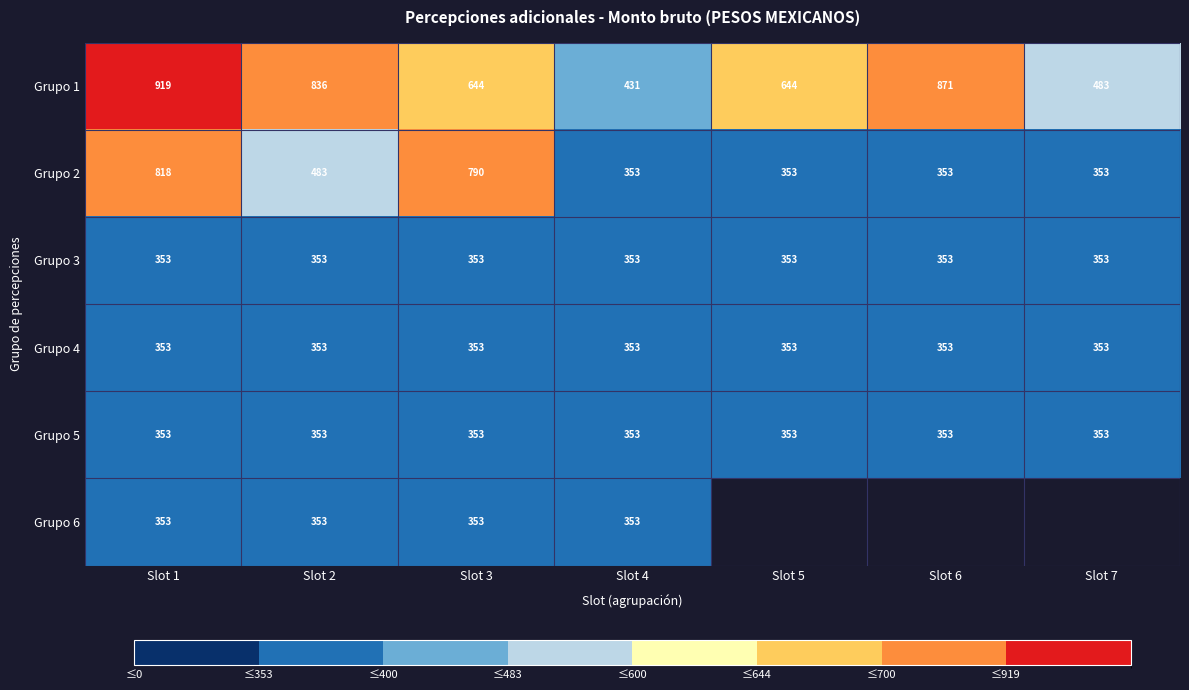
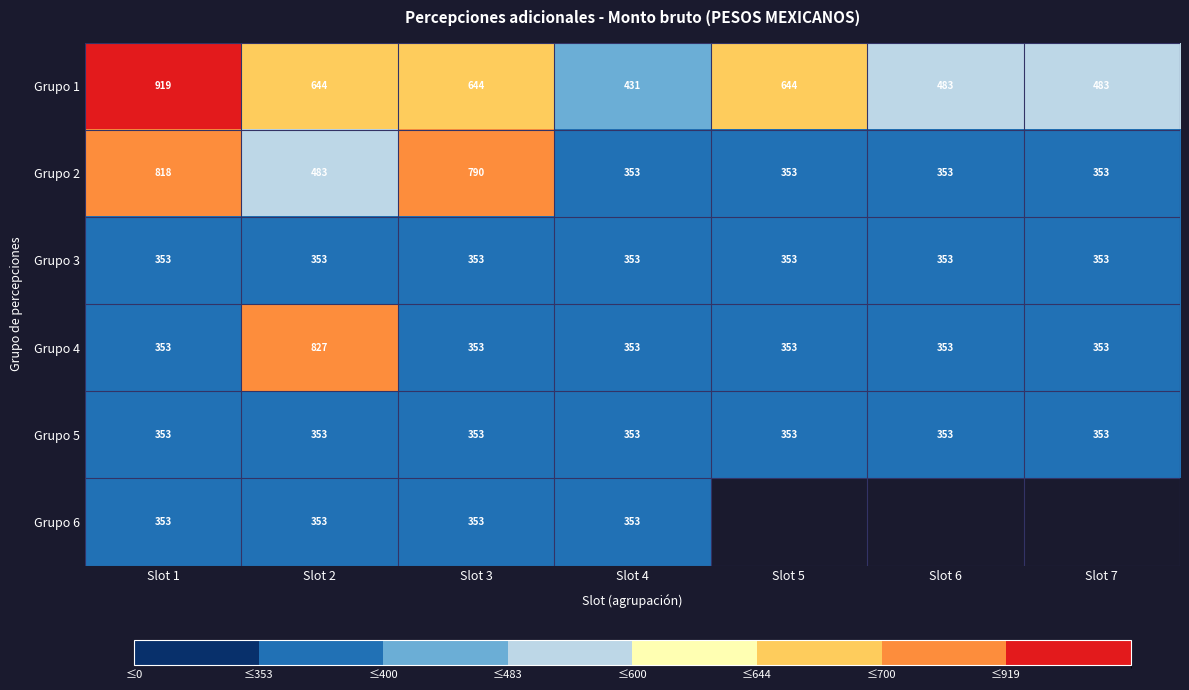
Grupo 1, Slot 2: 836 -> 644
Grupo 1, Slot 6: 871 -> 483
Grupo 4, Slot 2: 353 -> 827
